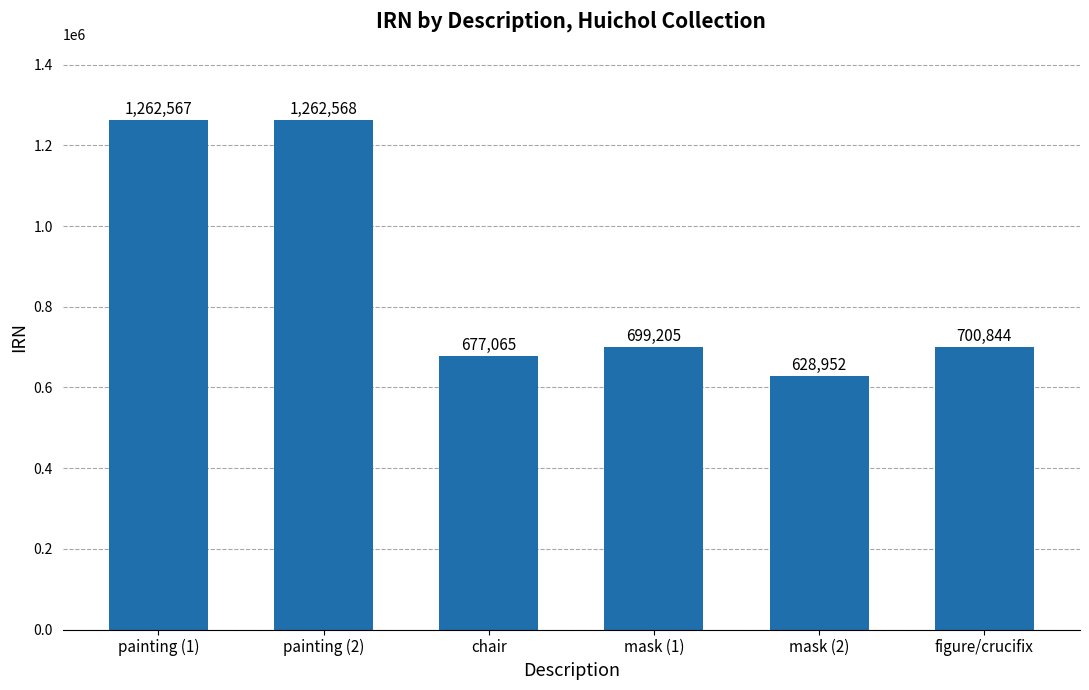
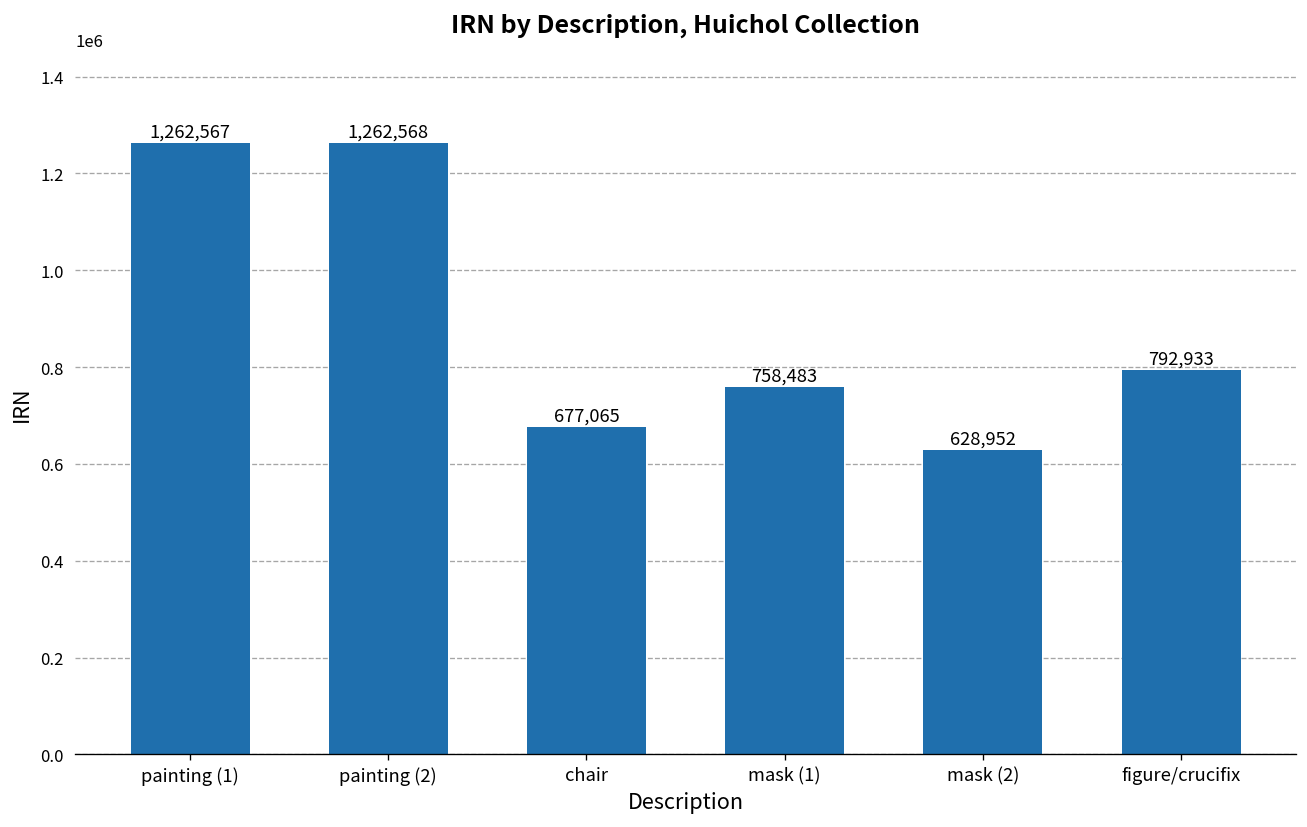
mask (1): 699,205 -> 758,483
figure/crucifix: 700,844 -> 792,933
